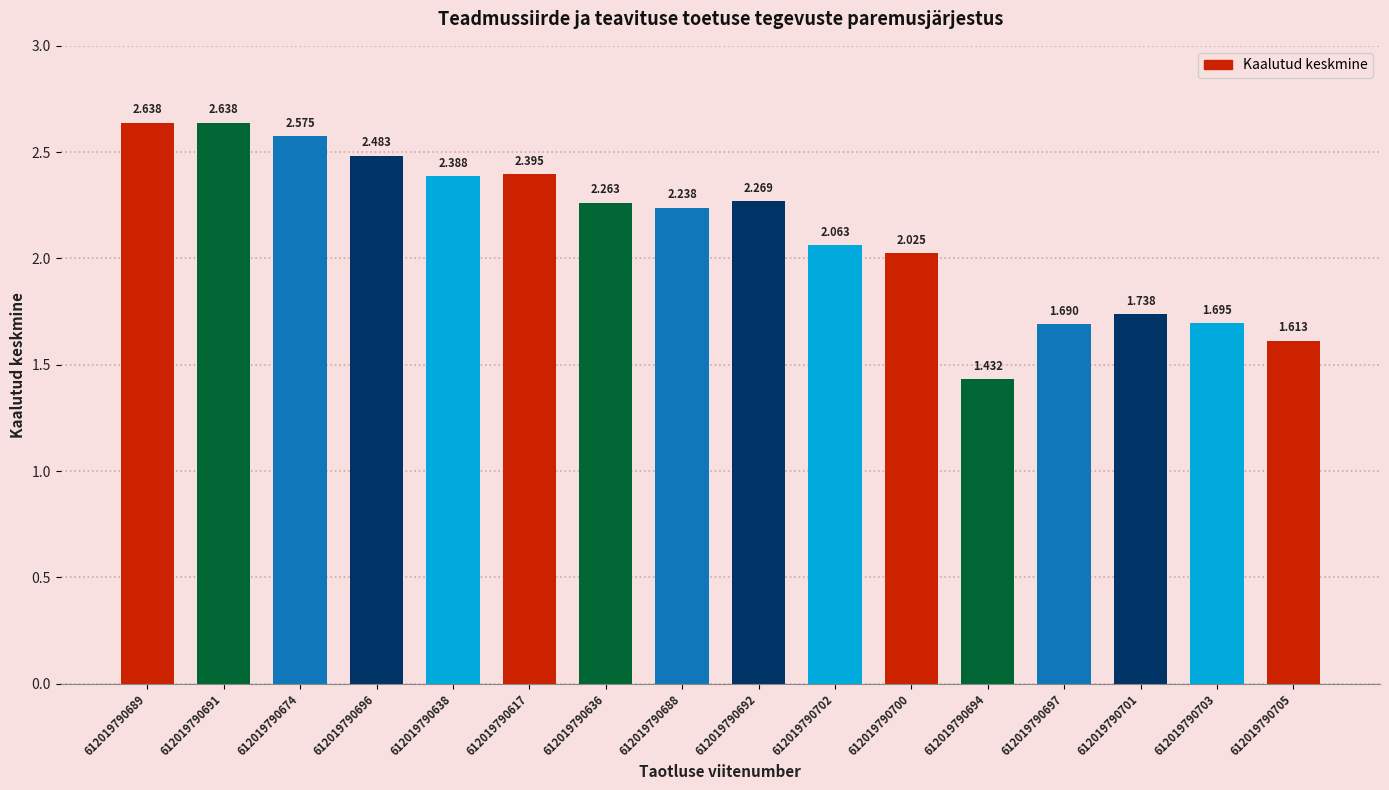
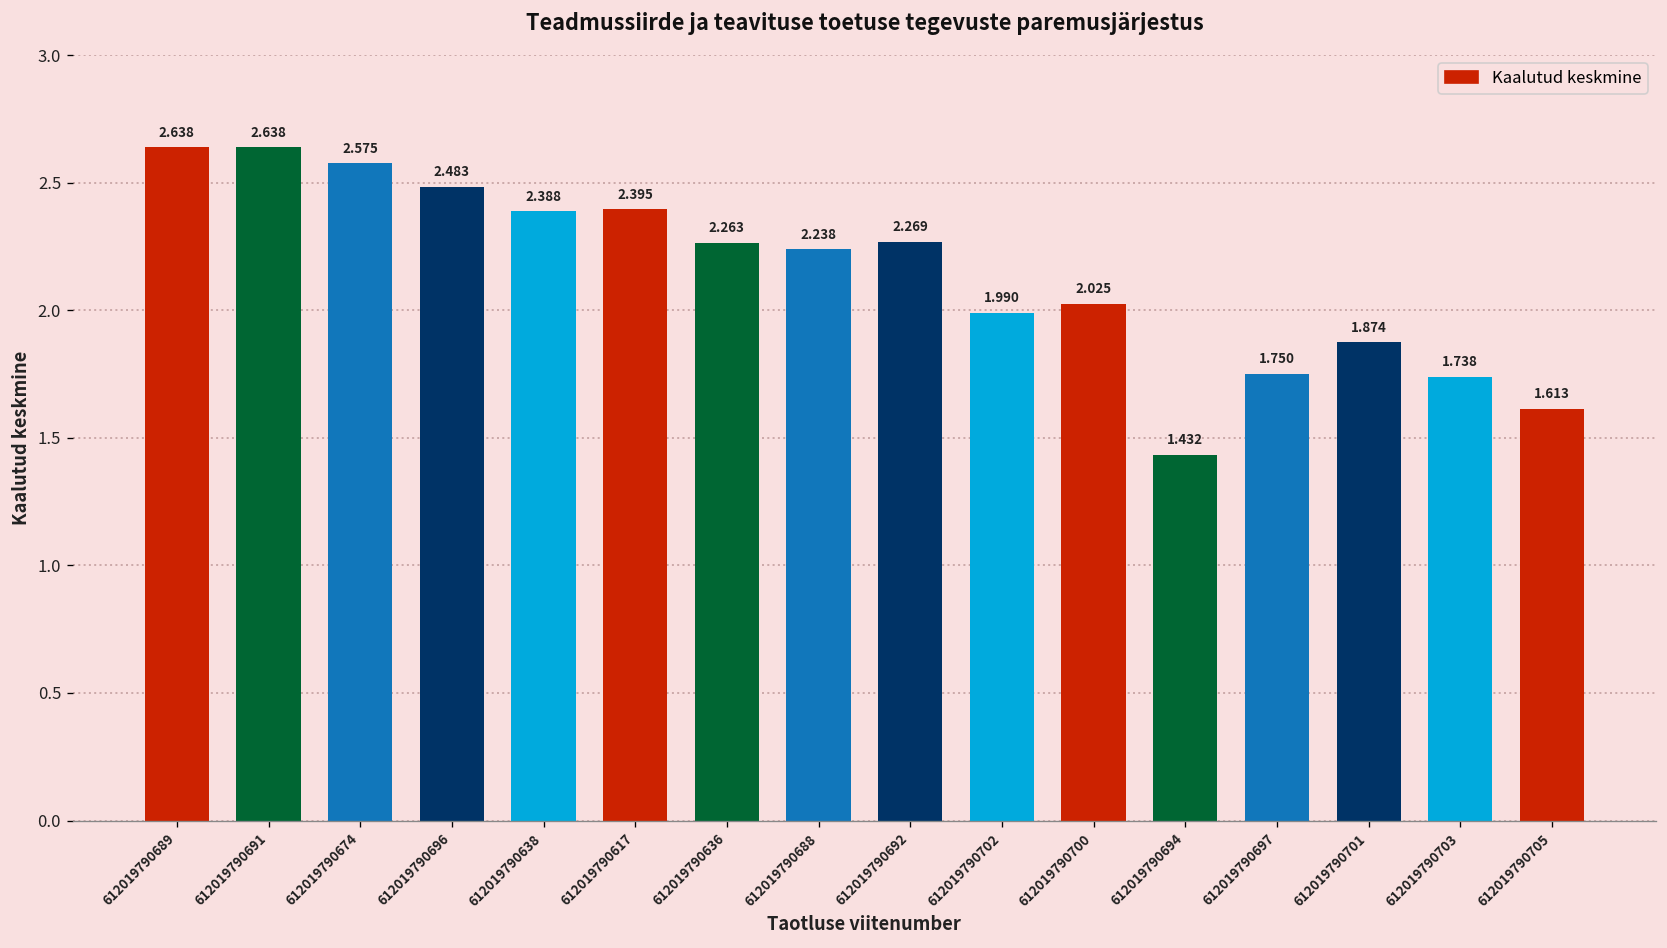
612019790702: 2.063 -> 1.990
612019790697: 1.690 -> 1.750
612019790701: 1.738 -> 1.874
612019790703: 1.695 -> 1.738
